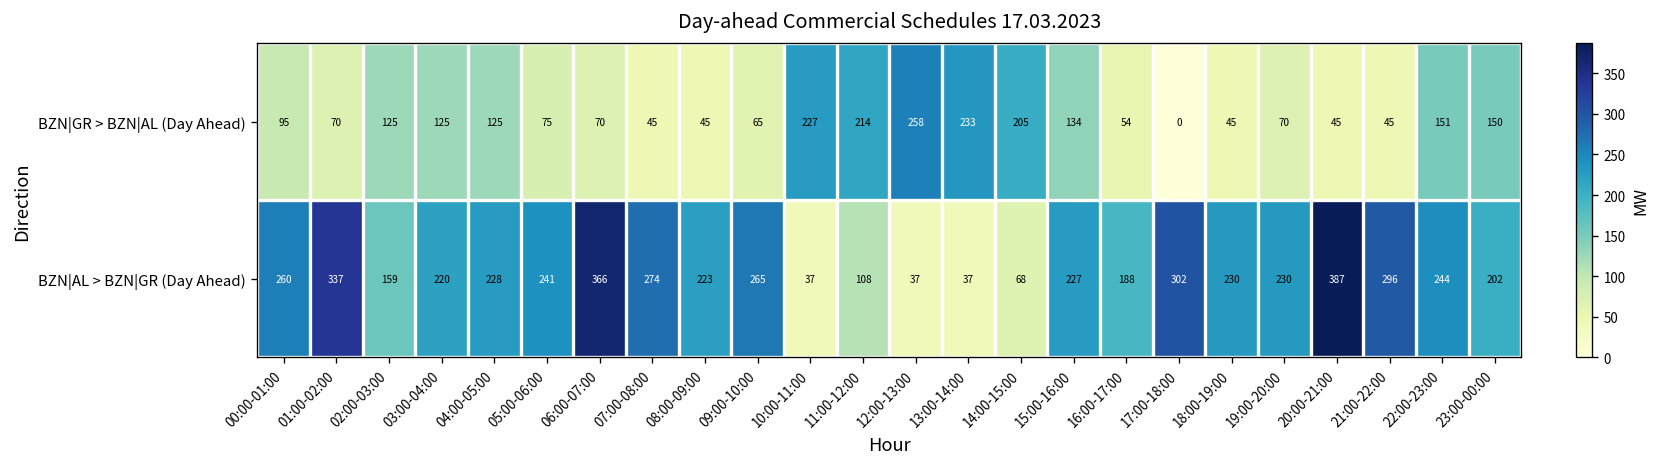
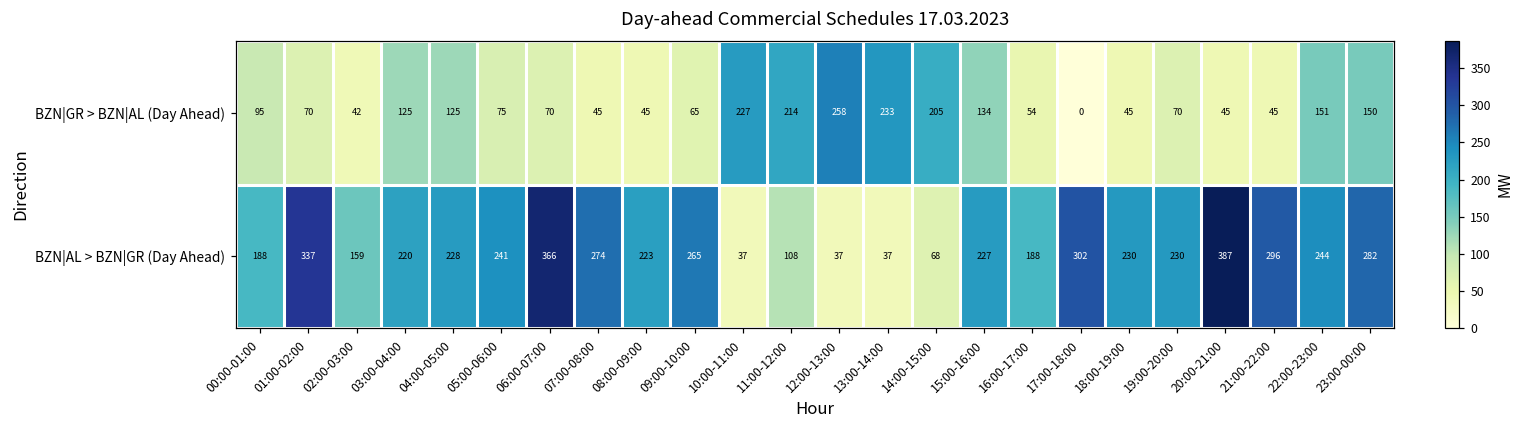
BZN|GR > BZN|AL (Day Ahead), 02:00-03:00: 125 -> 42
BZN|AL > BZN|GR (Day Ahead), 00:00-01:00: 260 -> 188
BZN|AL > BZN|GR (Day Ahead), 23:00-00:00: 202 -> 282
